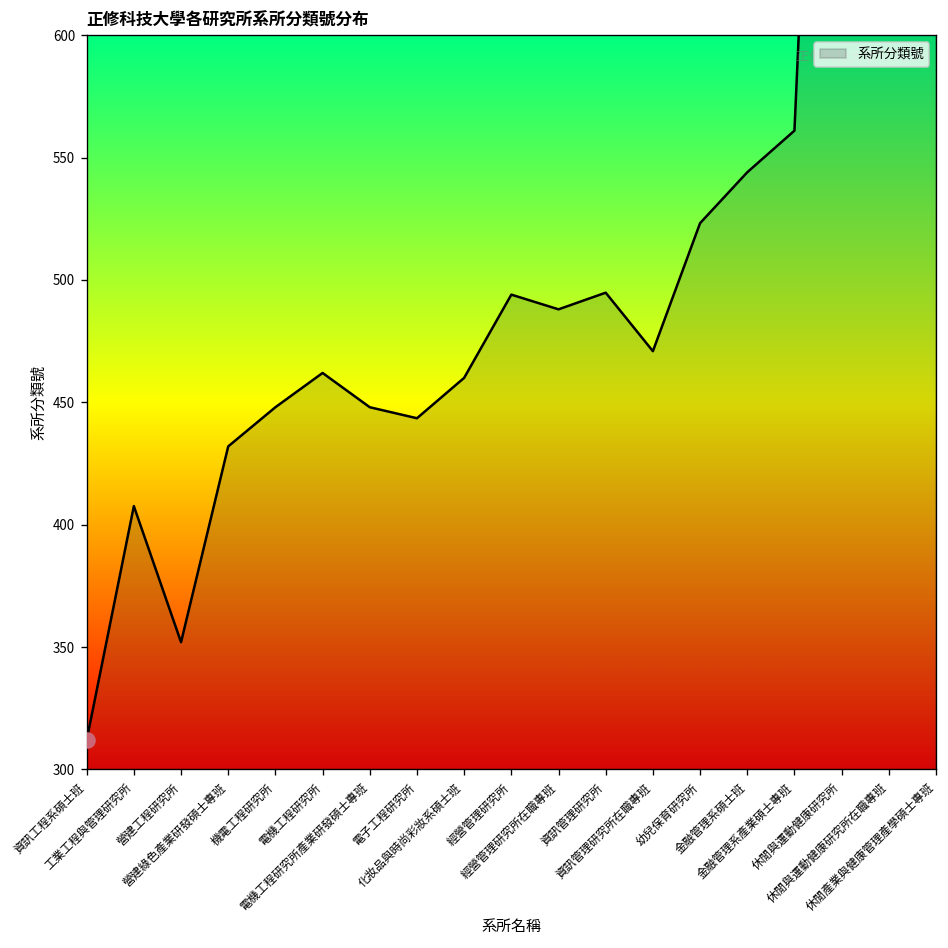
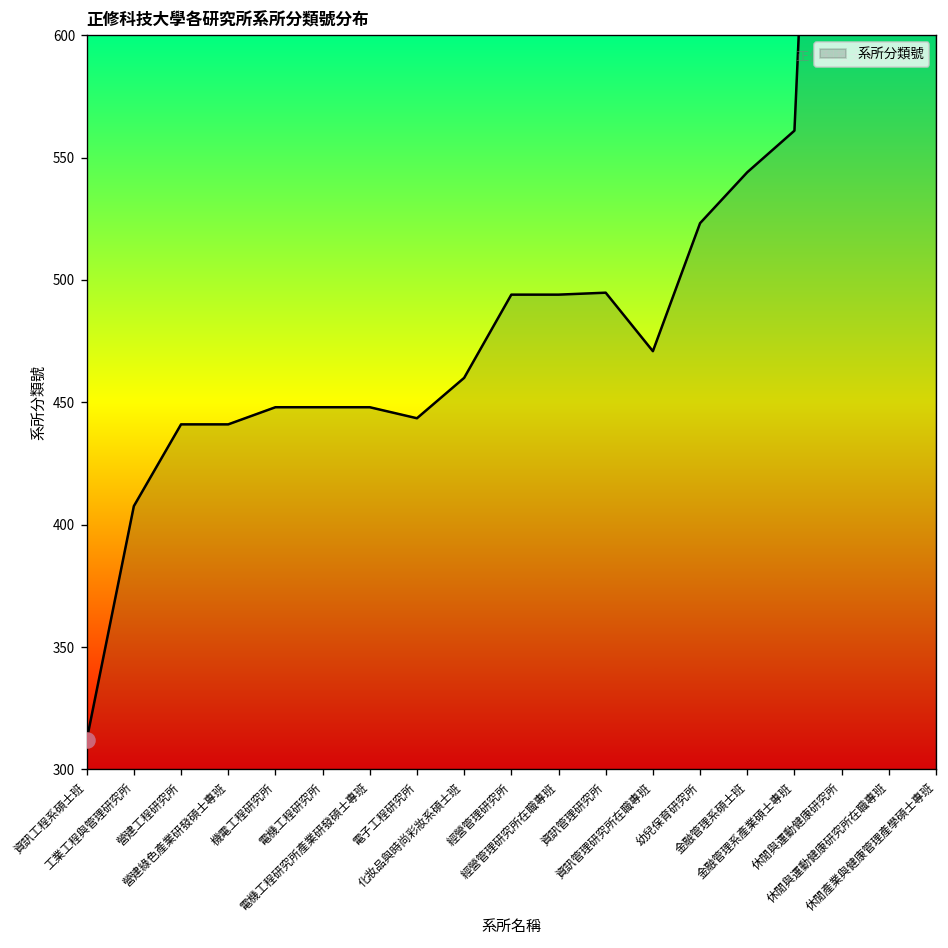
系所分類號, 營建工程研究所: 352 -> 441
系所分類號, 營建綠色產業研發碩士專班: 432 -> 441
系所分類號, 電機工程研究所: 462 -> 448
系所分類號, 經營管理研究所在職專班: 488 -> 494
